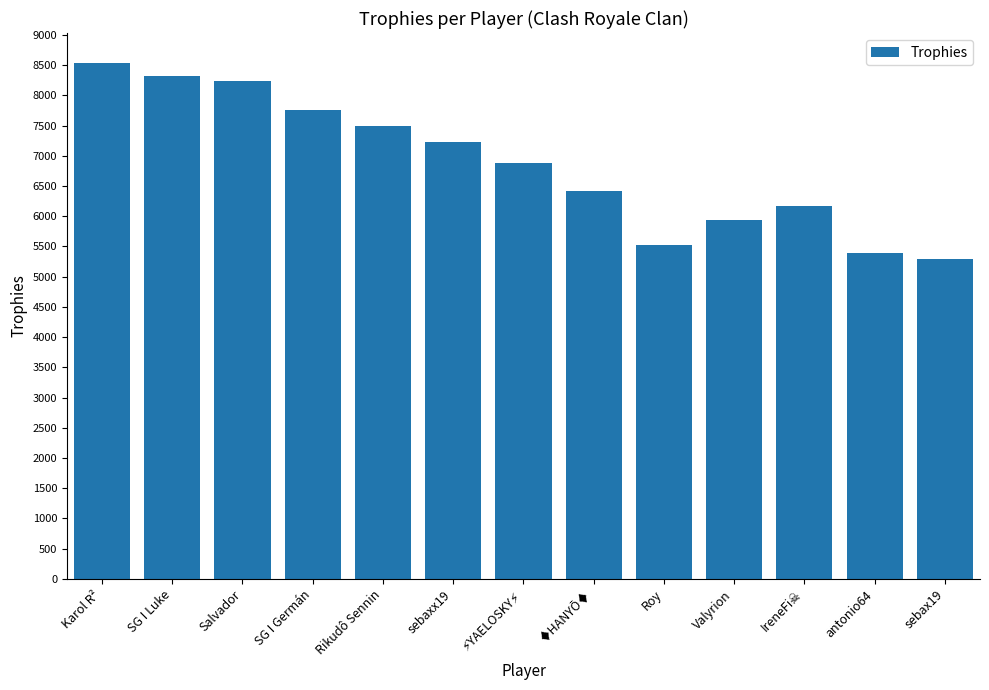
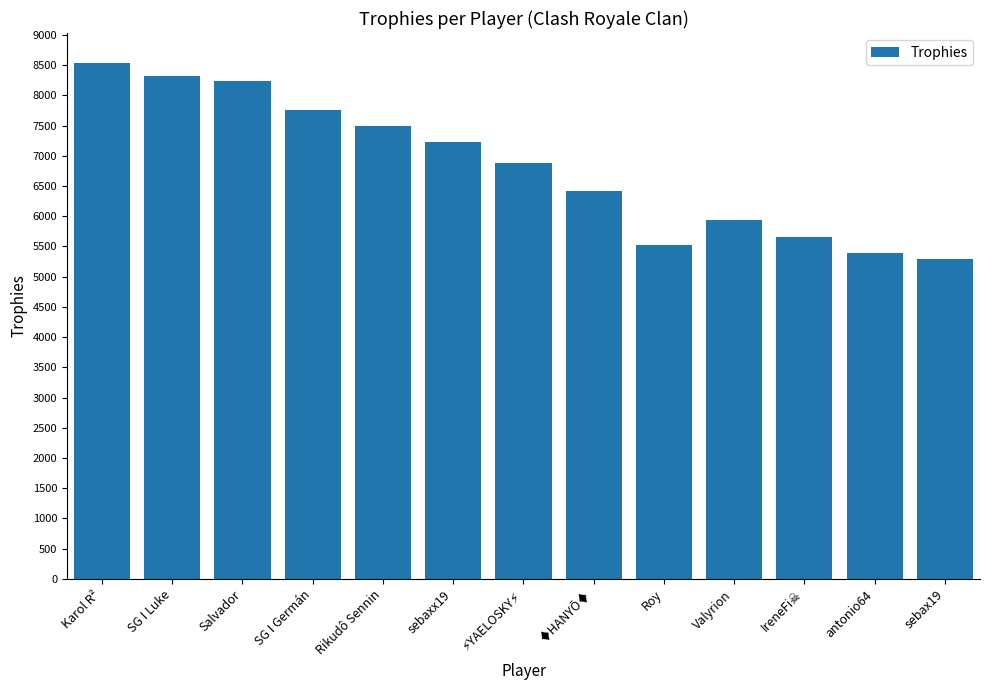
IreneFi☠: 6200 -> 5700
